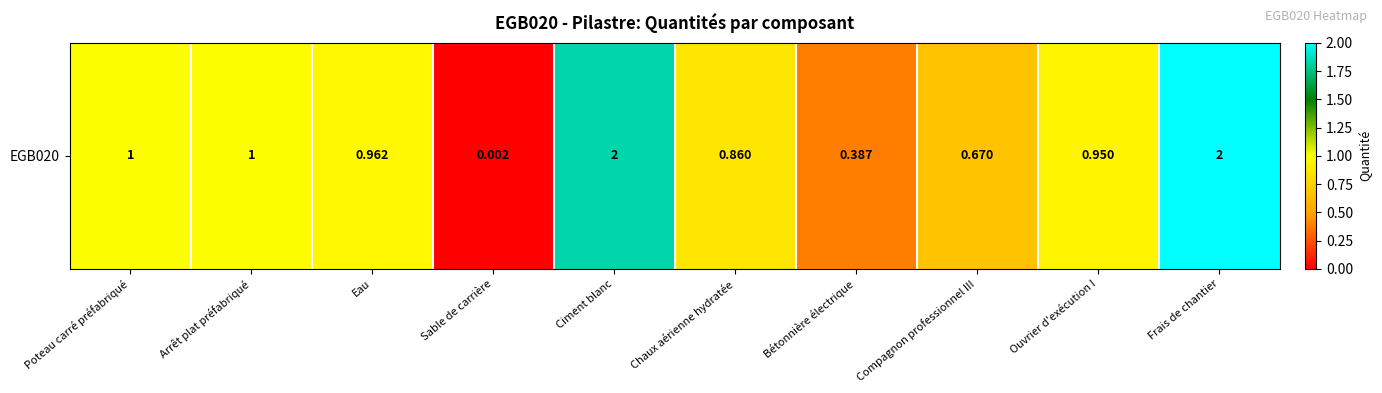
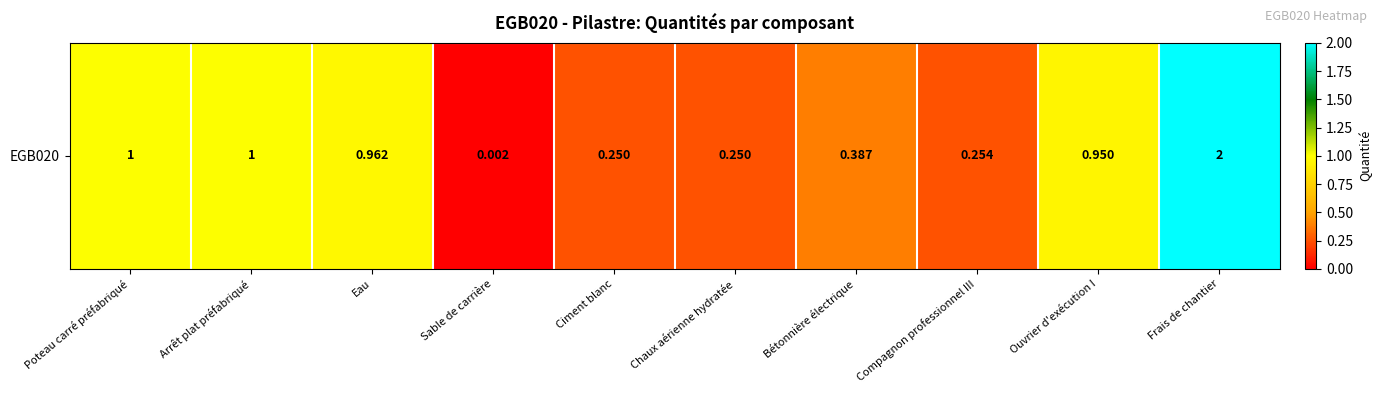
EGB020, Ciment blanc: 2 -> 0.250
EGB020, Chaux aérienne hydratée: 0.860 -> 0.250
EGB020, Compagnon professionnel III: 0.670 -> 0.254
